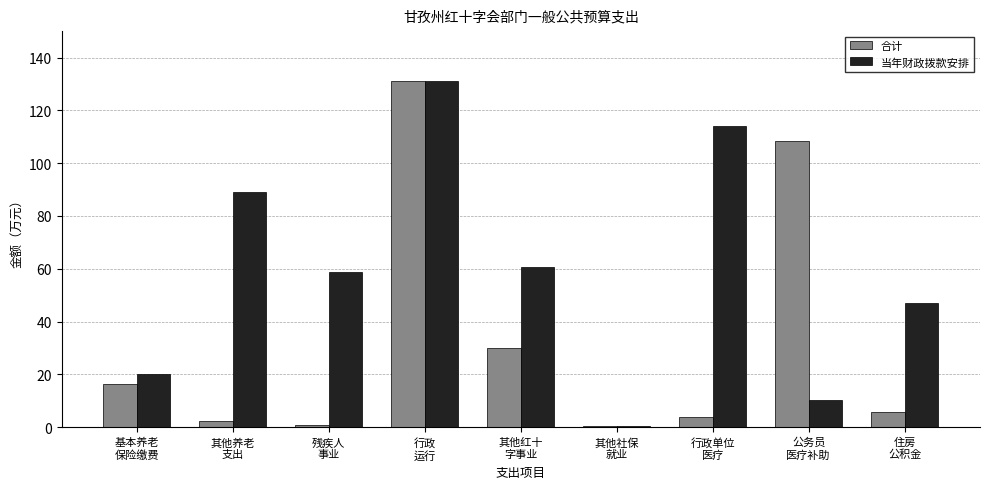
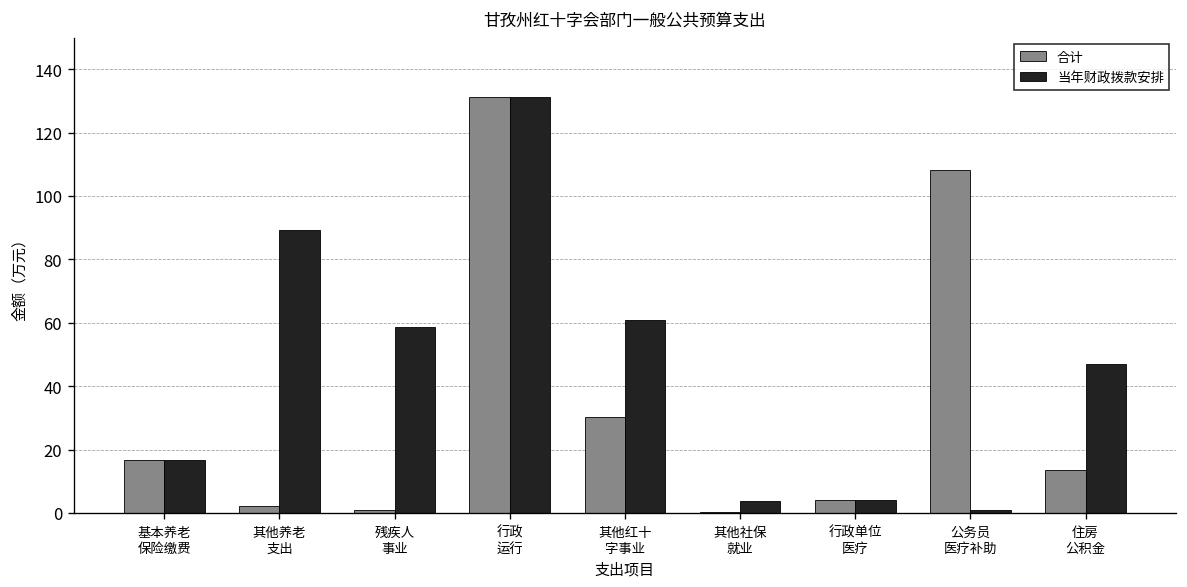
当年财政拨款安排, 基本养老 保险缴费: 20 -> 17
当年财政拨款安排, 其他社保 就业: 0 -> 4
当年财政拨款安排, 行政单位 医疗: 114 -> 4
当年财政拨款安排, 公务员 医疗补助: 10 -> 1
合计, 住房 公积金: 6 -> 13
